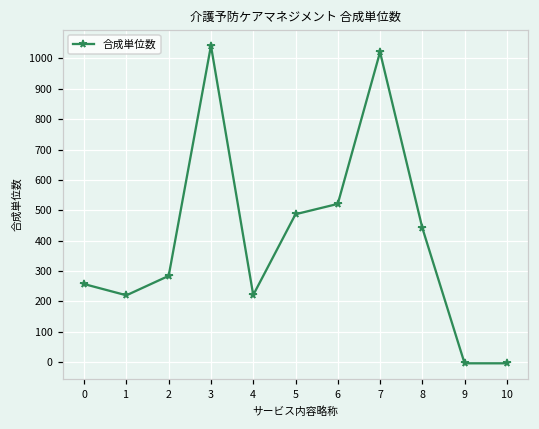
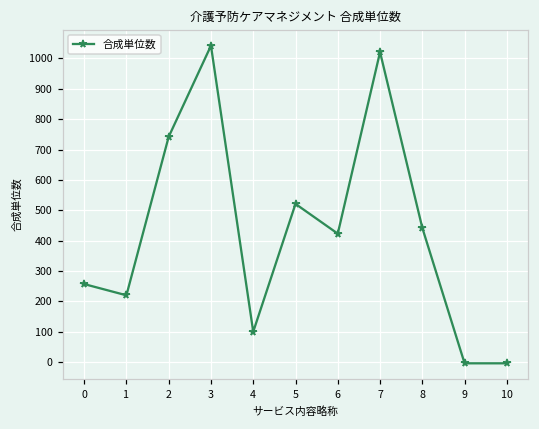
2: 280 -> 740
4: 220 -> 100
5: 490 -> 520
6: 520 -> 420
